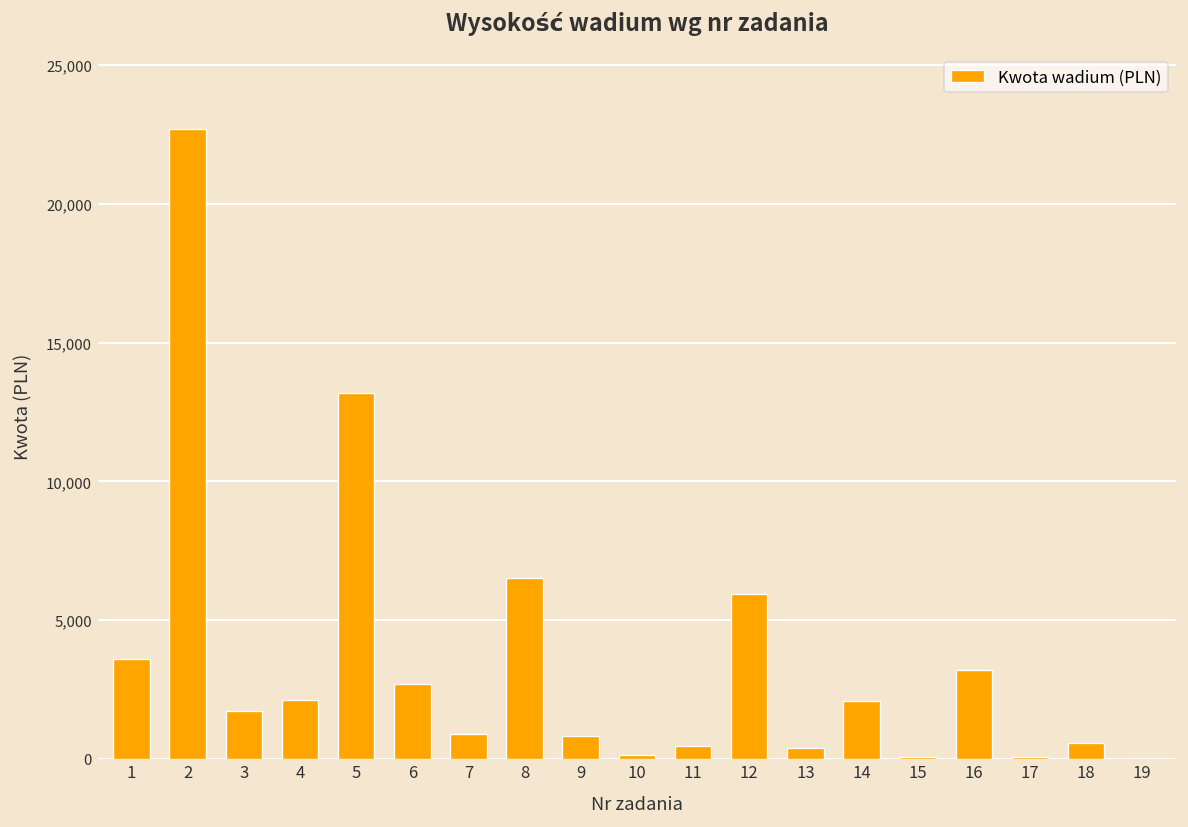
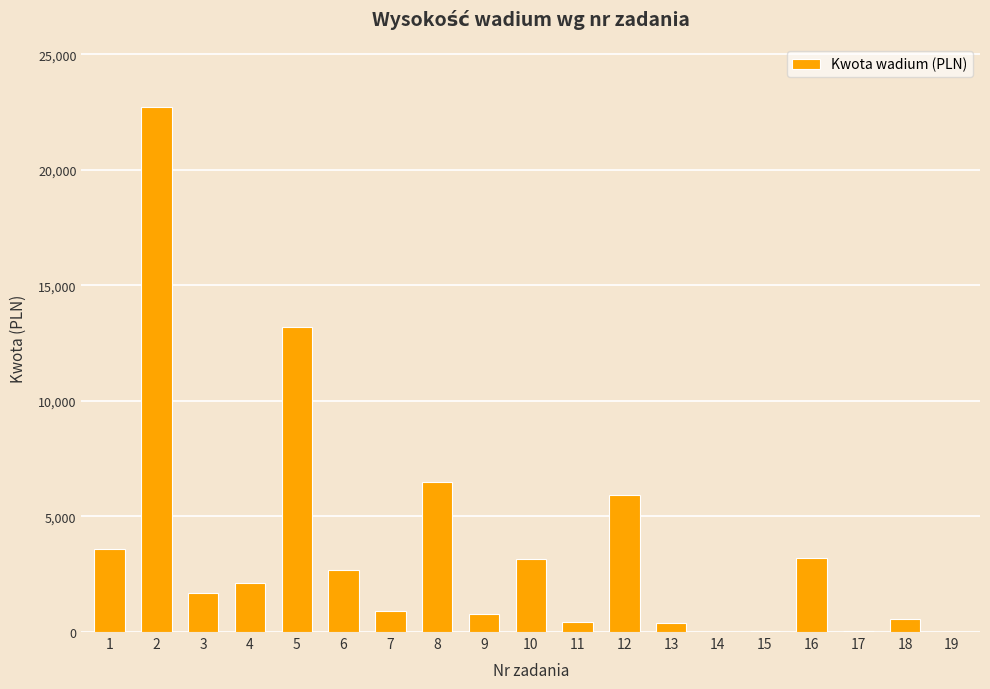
10: 100 -> 3,200
14: 2,100 -> 0
